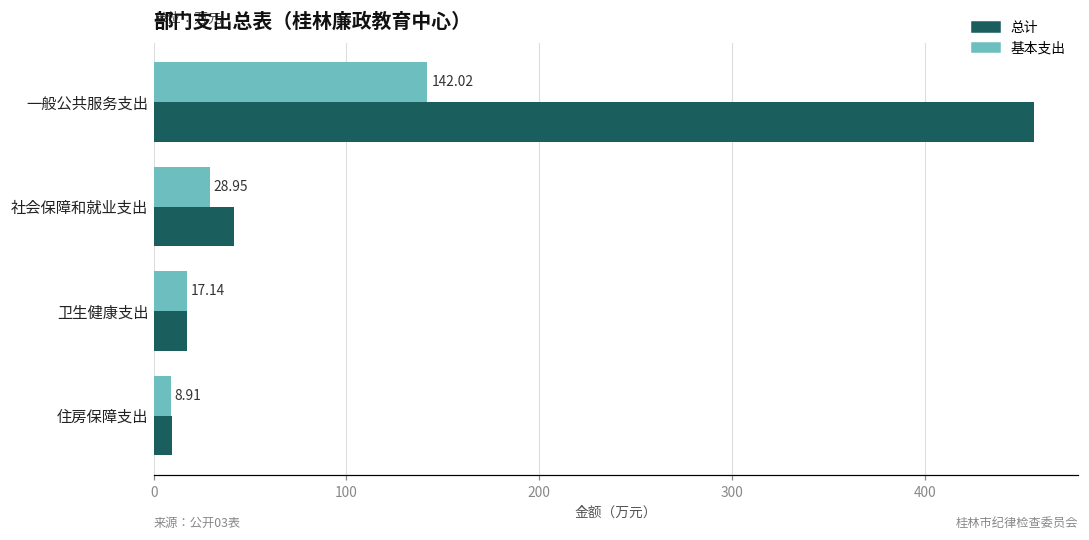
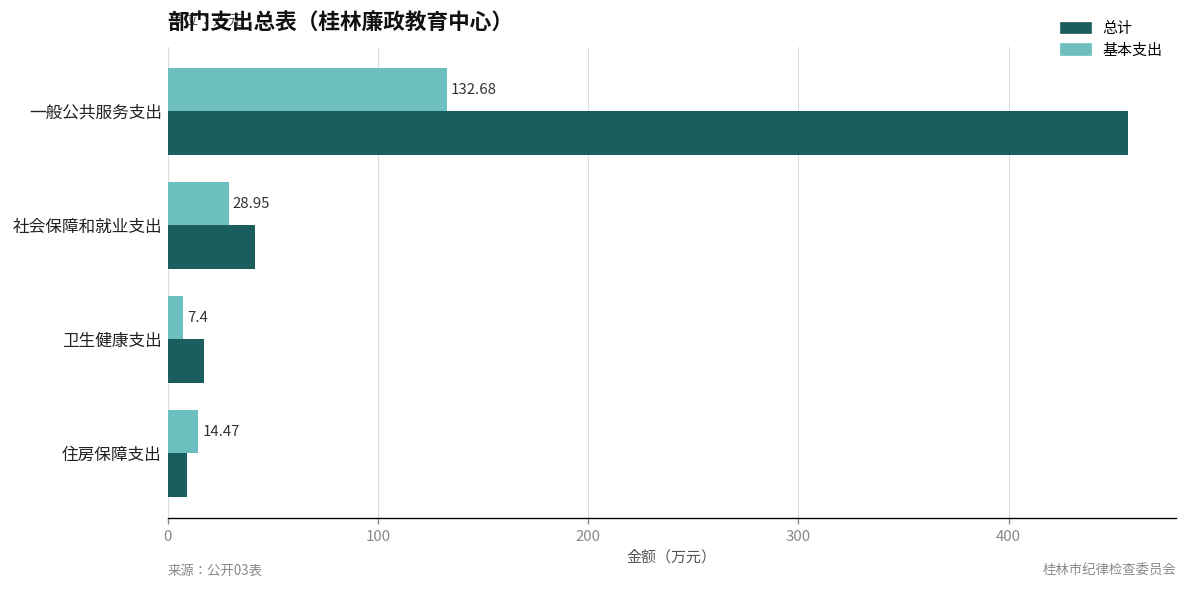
基本支出, 一般公共服务支出: 142.02 -> 132.68
基本支出, 卫生健康支出: 17.14 -> 7.4
基本支出, 住房保障支出: 8.91 -> 14.47
